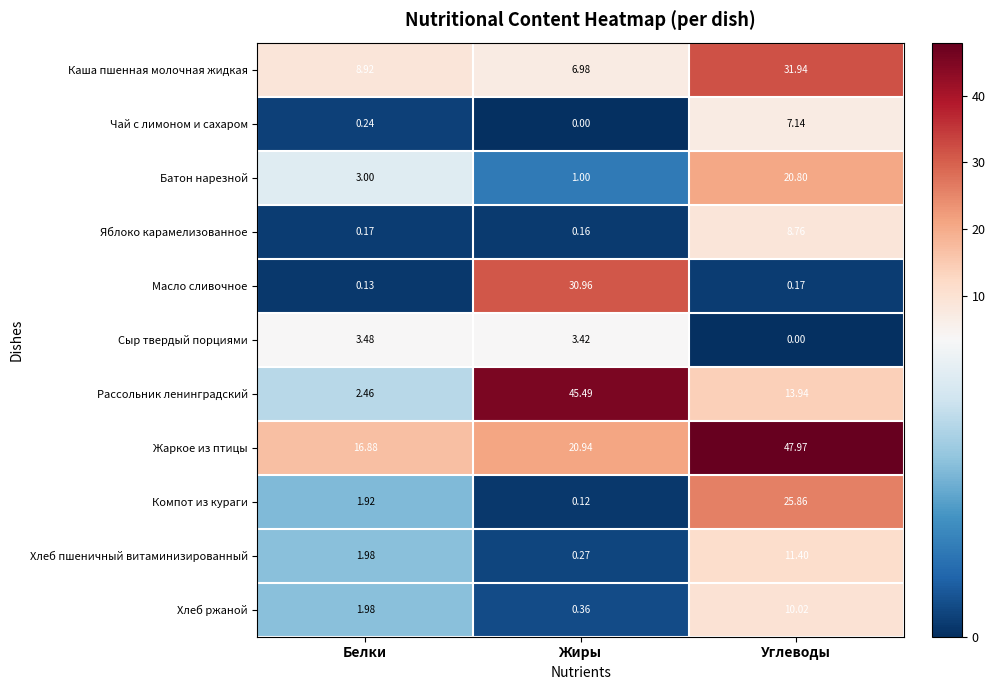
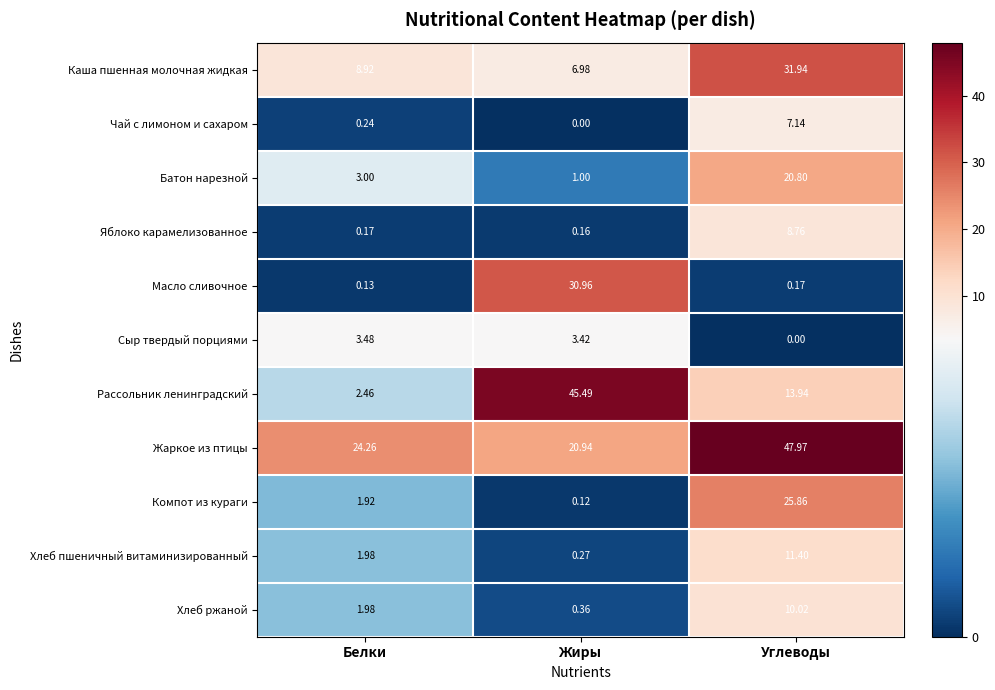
Жаркое из птицы, Белки: 16.88 -> 24.26
